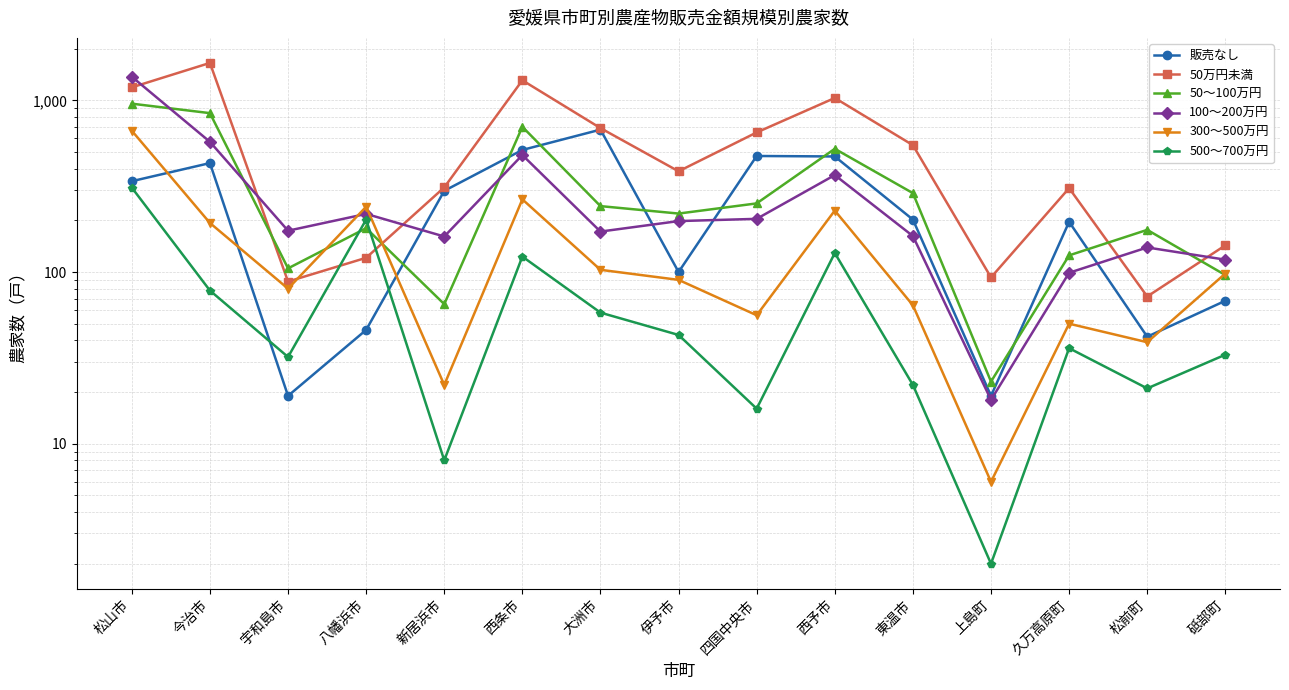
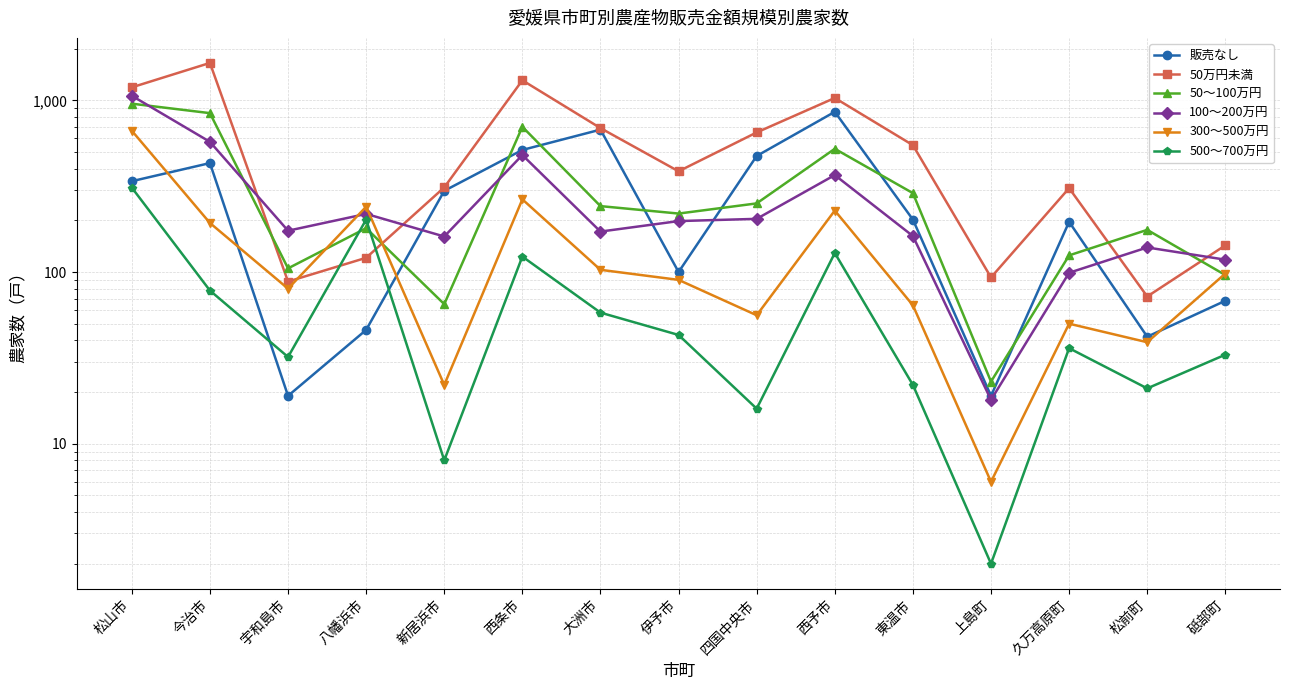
100～200万円, 松山市: 1,400 -> 1,100
販売なし, 西予市: 470 -> 900
